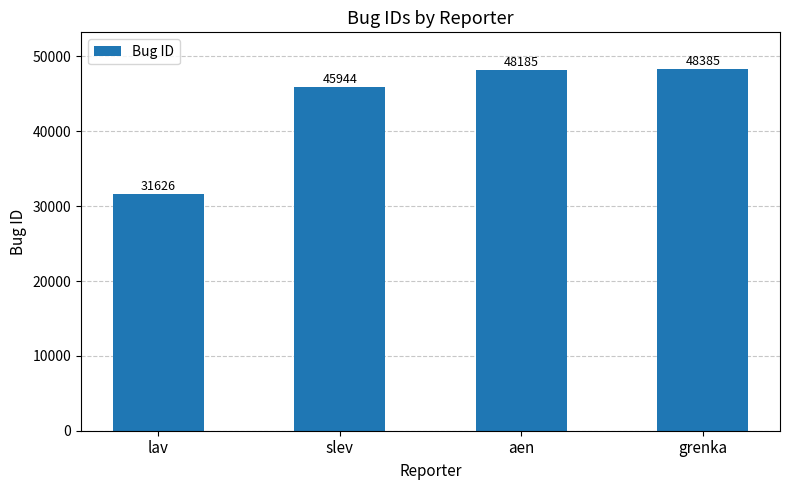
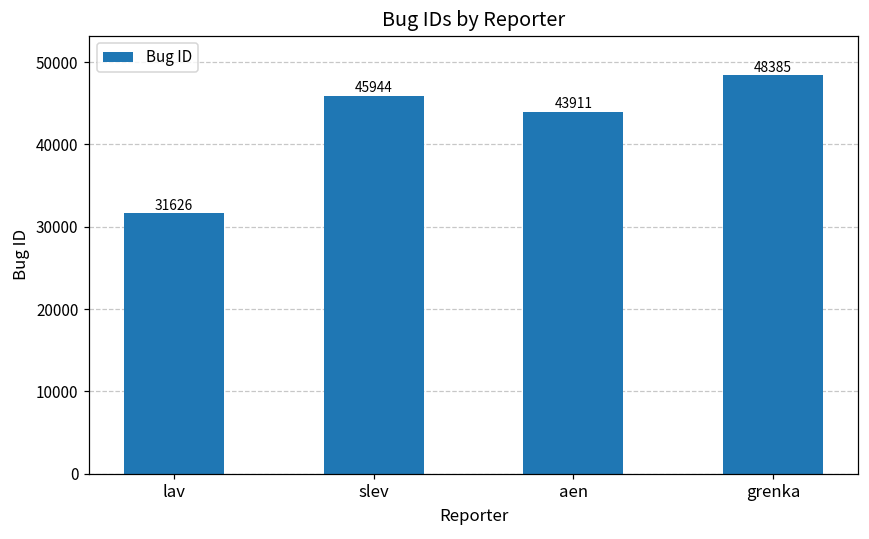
aen: 48185 -> 43911
